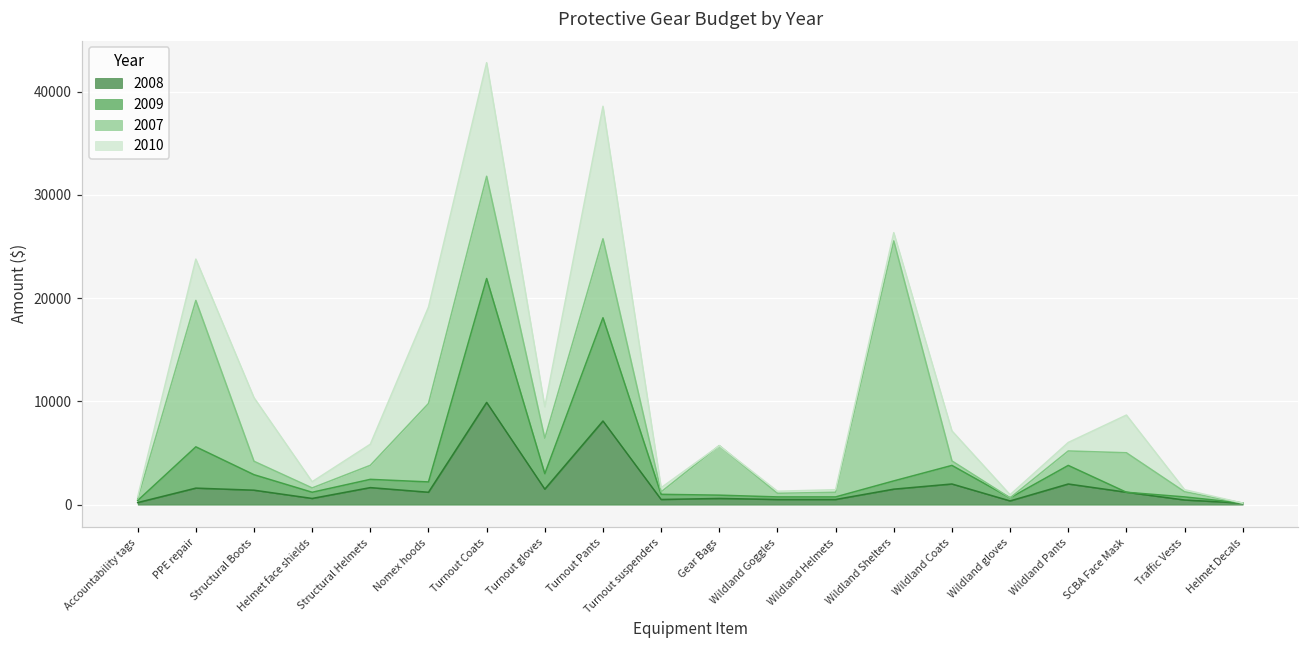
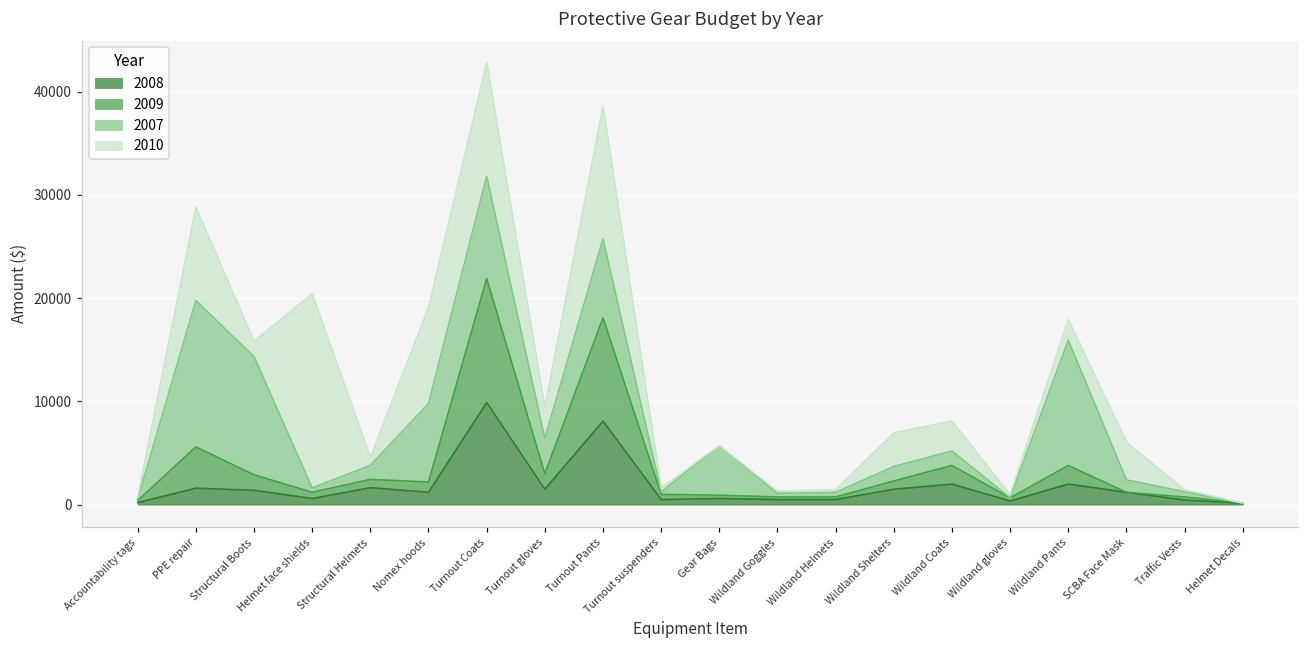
2010, PPE repair: 4000 -> 9000
2007, Structural Boots: 1000 -> 11000
2010, Structural Boots: 6000 -> 2000
2010, Helmet face shields: 1000 -> 19000
2010, Structural Helmets: 2000 -> 1000
2007, Wildland Shelters: 23000 -> 1000
2010, Wildland Shelters: 1000 -> 3000
2007, Wildland Coats: 0 -> 1000
2007, Wildland Pants: 1000 -> 12000
2010, Wildland Pants: 1000 -> 2000
2007, SCBA Face Mask: 4000 -> 1000
